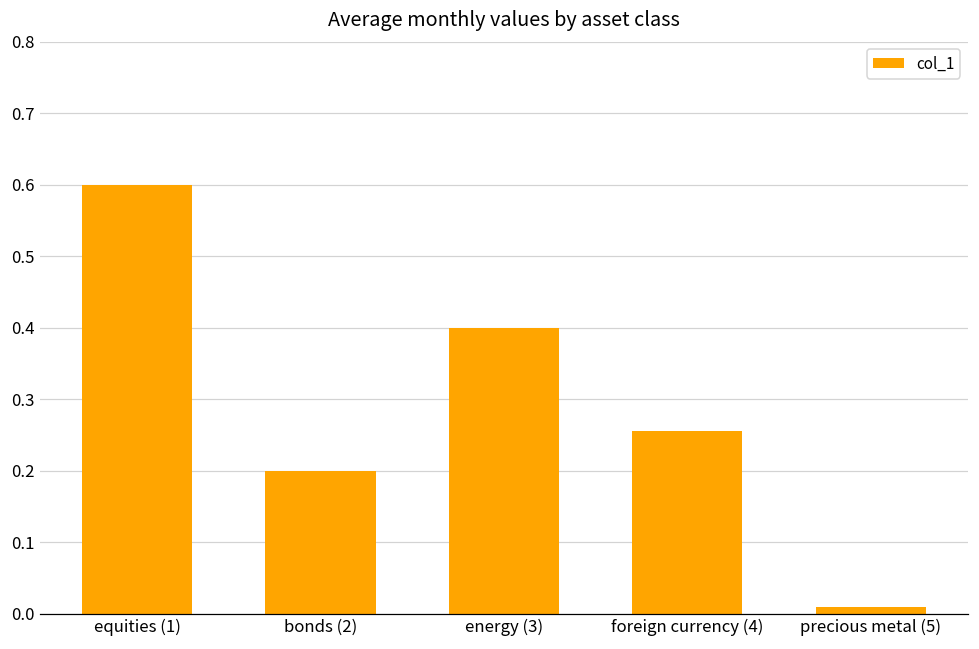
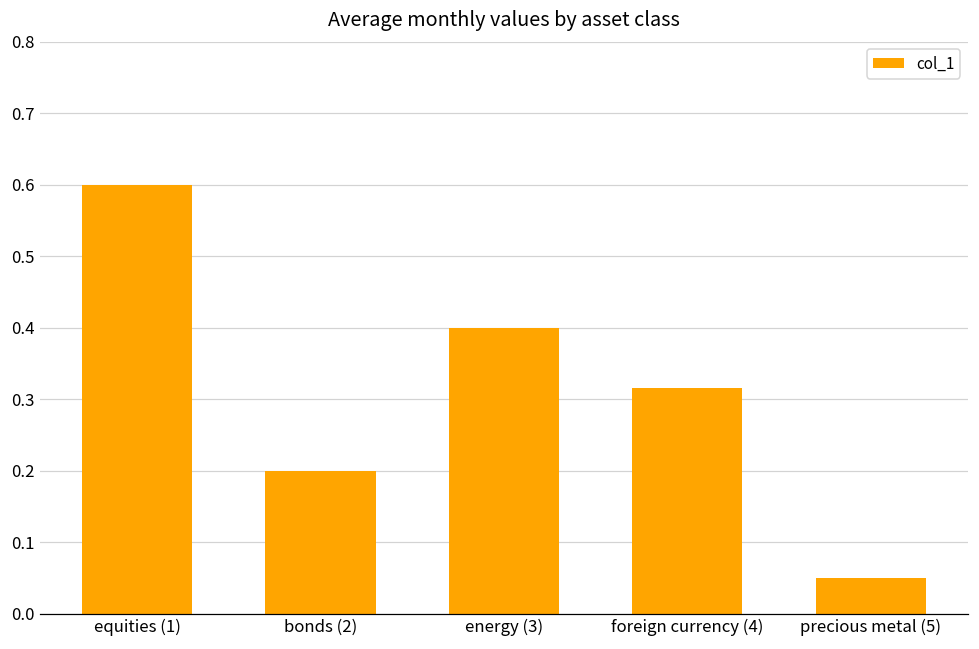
foreign currency (4): 0.26 -> 0.32
precious metal (5): 0.01 -> 0.05
